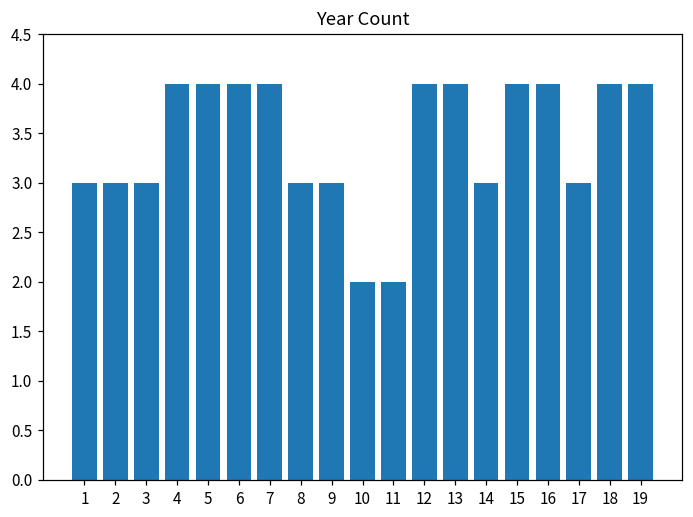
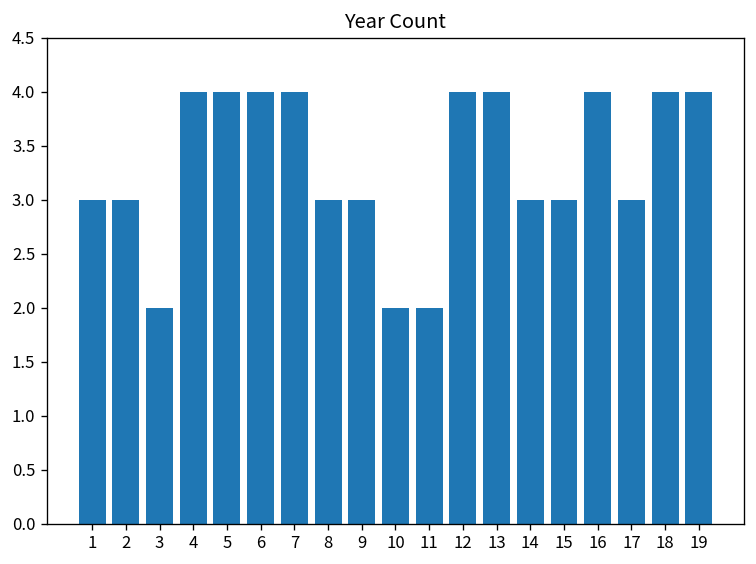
3: 3 -> 2
15: 4 -> 3
